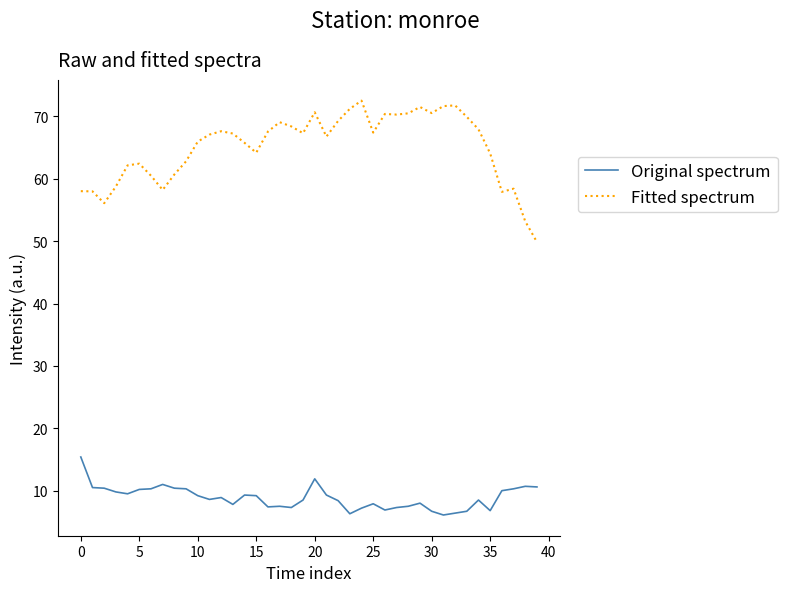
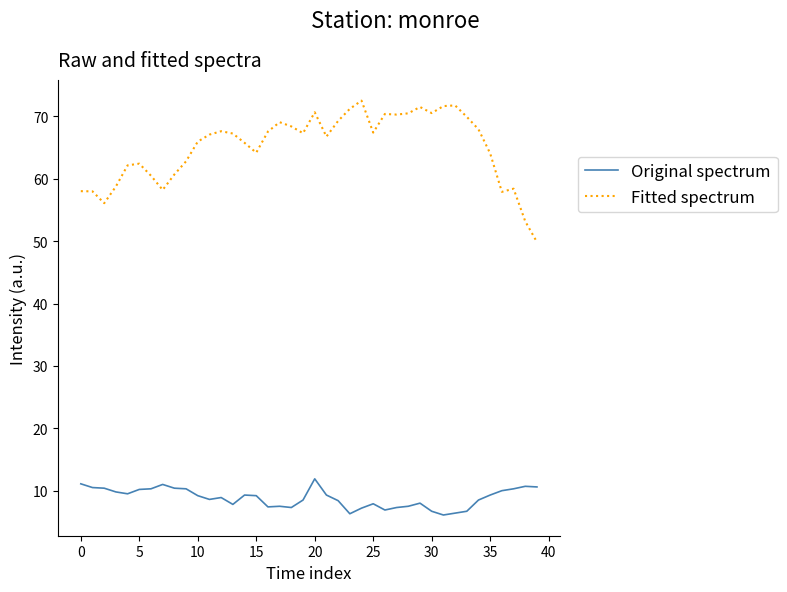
Original spectrum, 0: 15 -> 11
Original spectrum, 35: 7 -> 9
